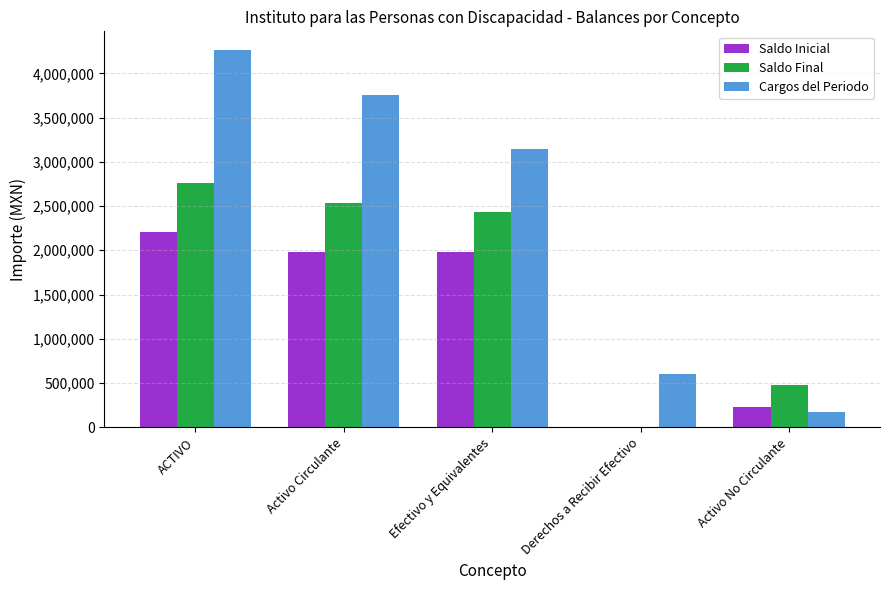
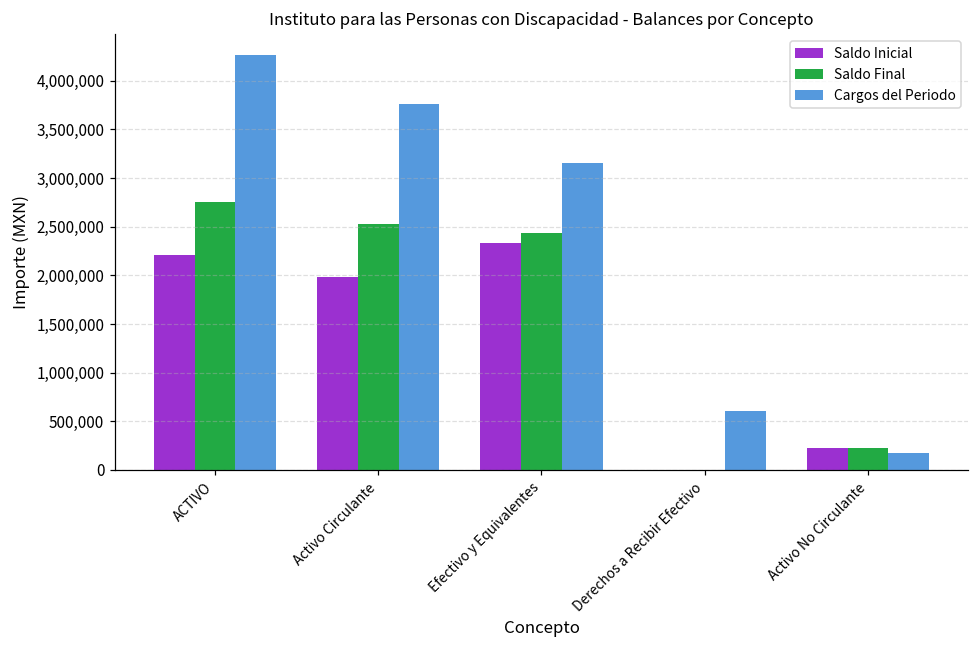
Saldo Inicial, Efectivo y Equivalentes: 2,000,000 -> 2,300,000
Saldo Final, Activo No Circulante: 500,000 -> 200,000
